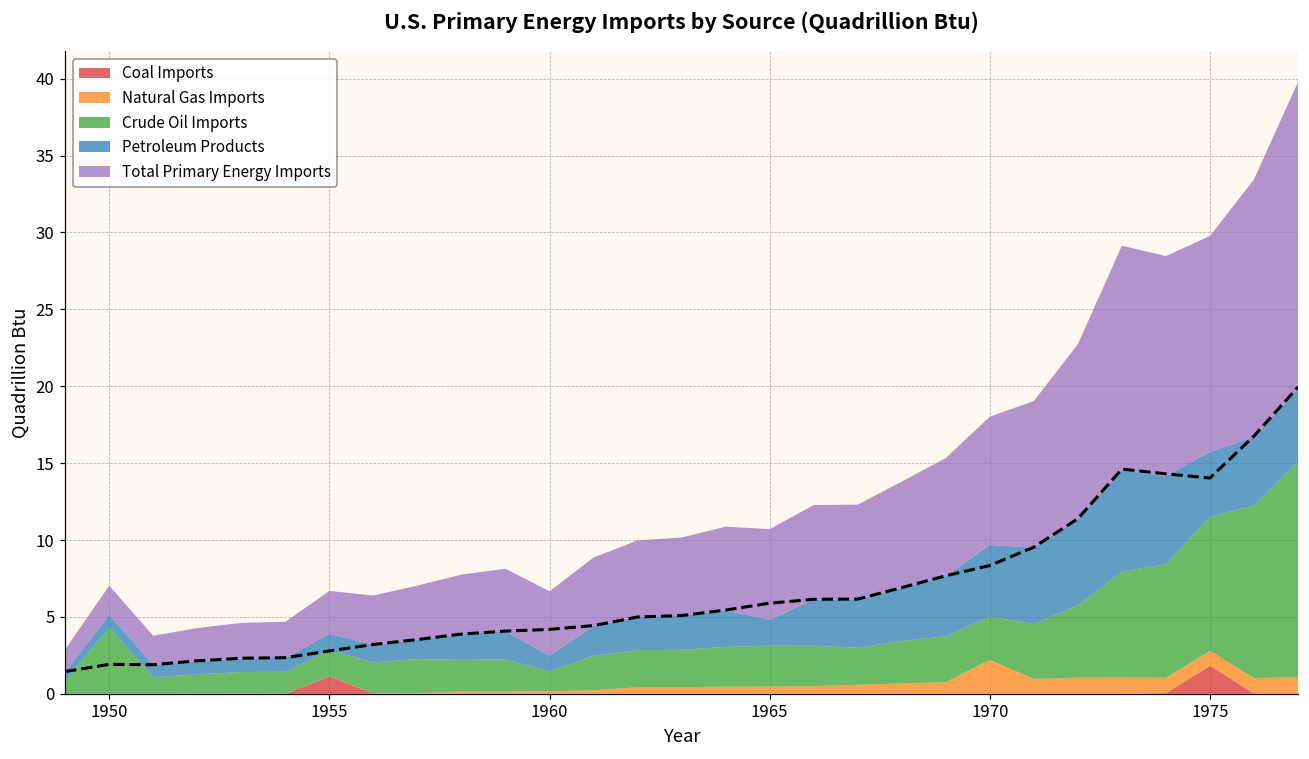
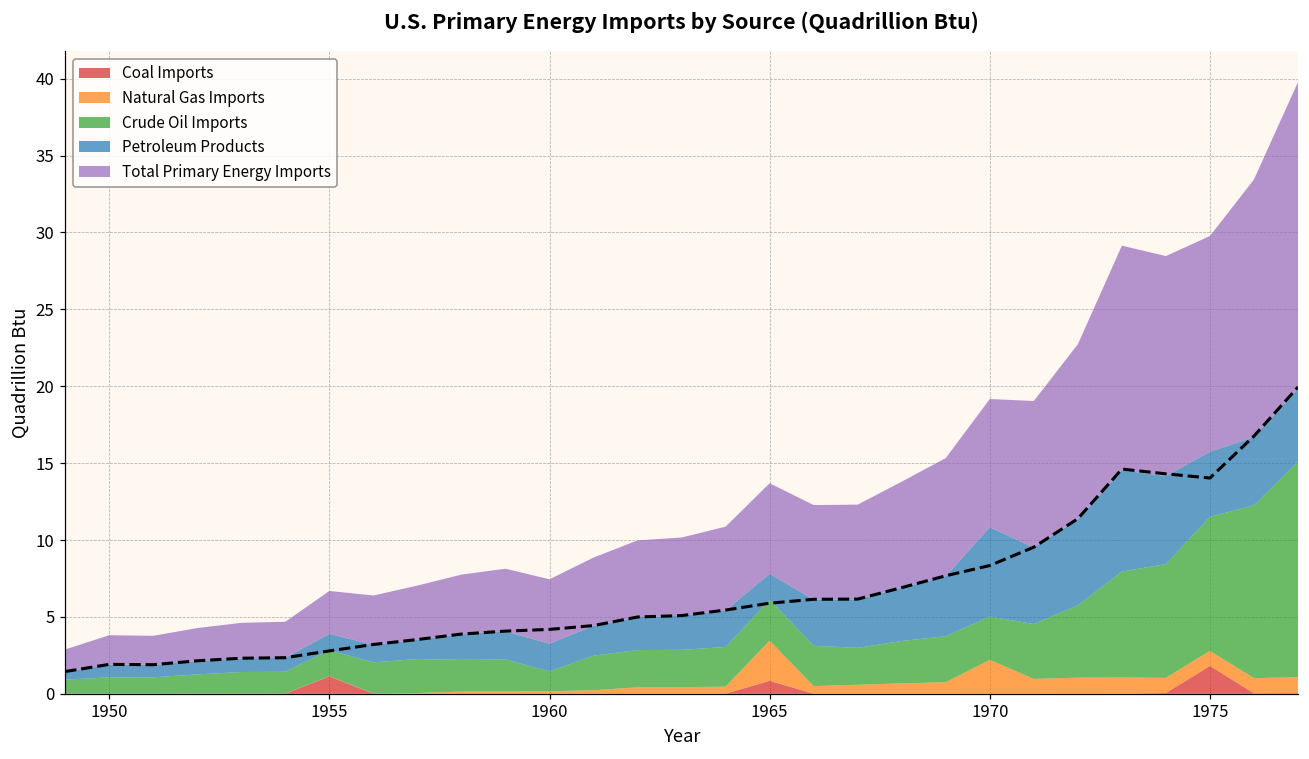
Crude Oil Imports, 1950: 4.3 -> 1.1
Petroleum Products, 1960: 1.0 -> 1.8
Coal Imports, 1965: 0.0 -> 0.8
Natural Gas Imports, 1965: 0.5 -> 2.6
Petroleum Products, 1970: 4.7 -> 5.8
